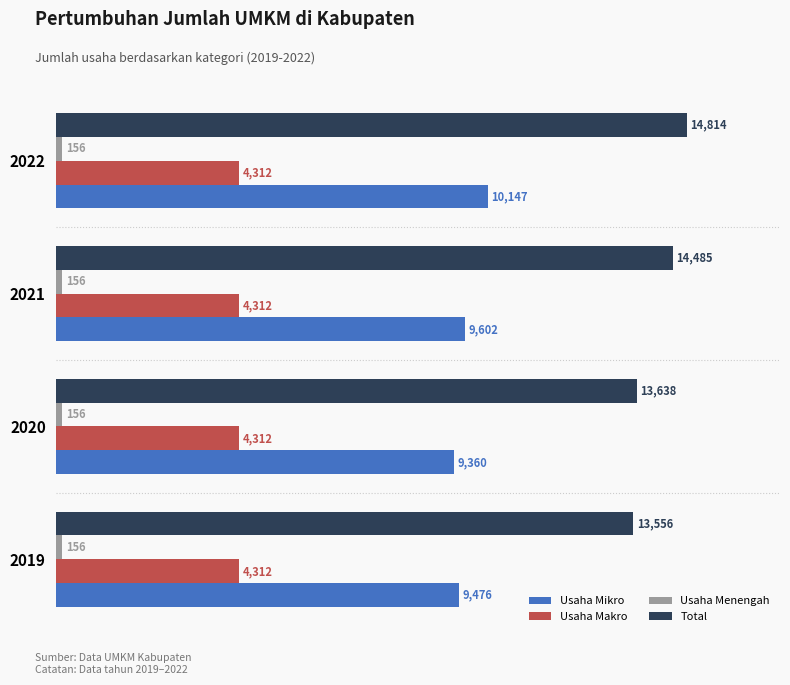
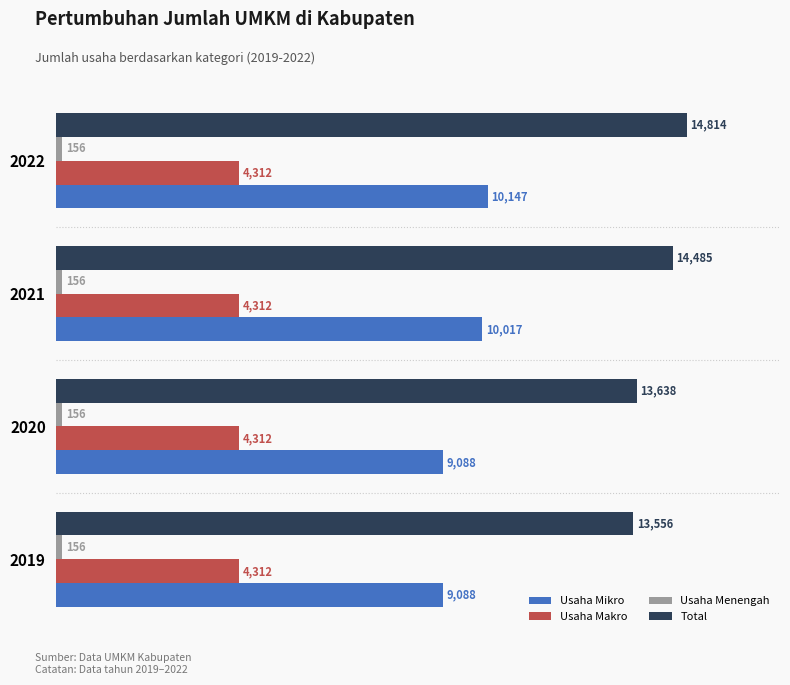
Usaha Mikro, 2021: 9,602 -> 10,017
Usaha Mikro, 2020: 9,360 -> 9,088
Usaha Mikro, 2019: 9,476 -> 9,088
